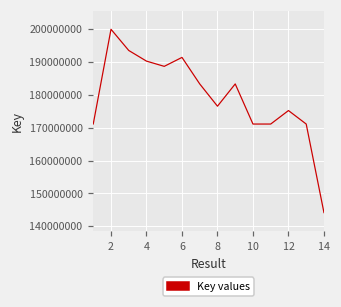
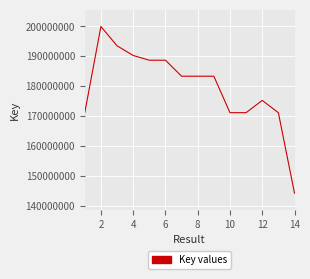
6: 191000000 -> 189000000
8: 177000000 -> 183000000
